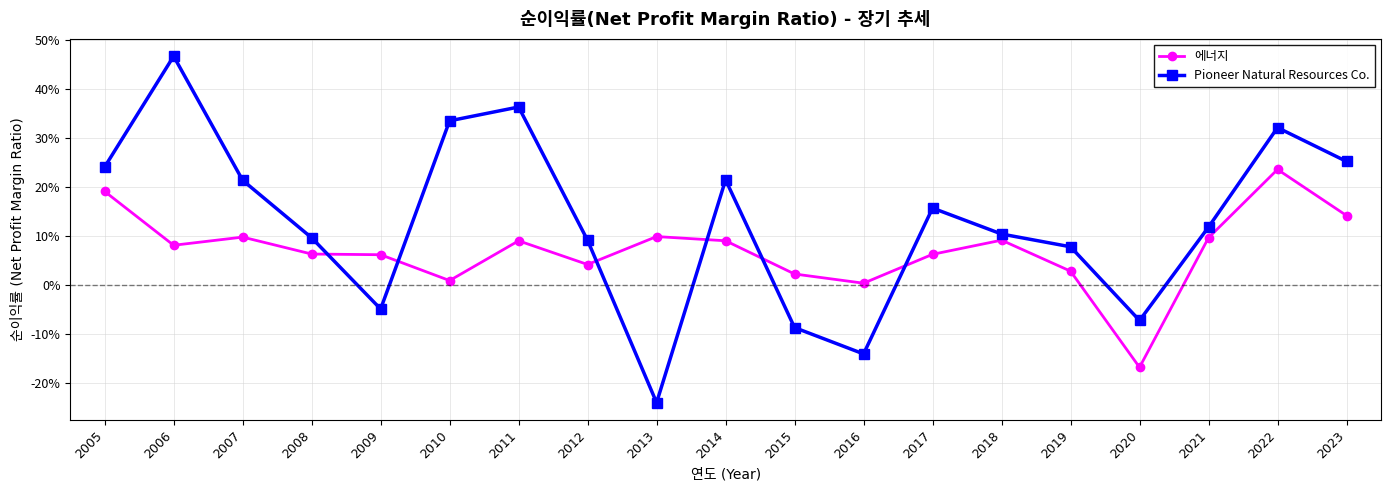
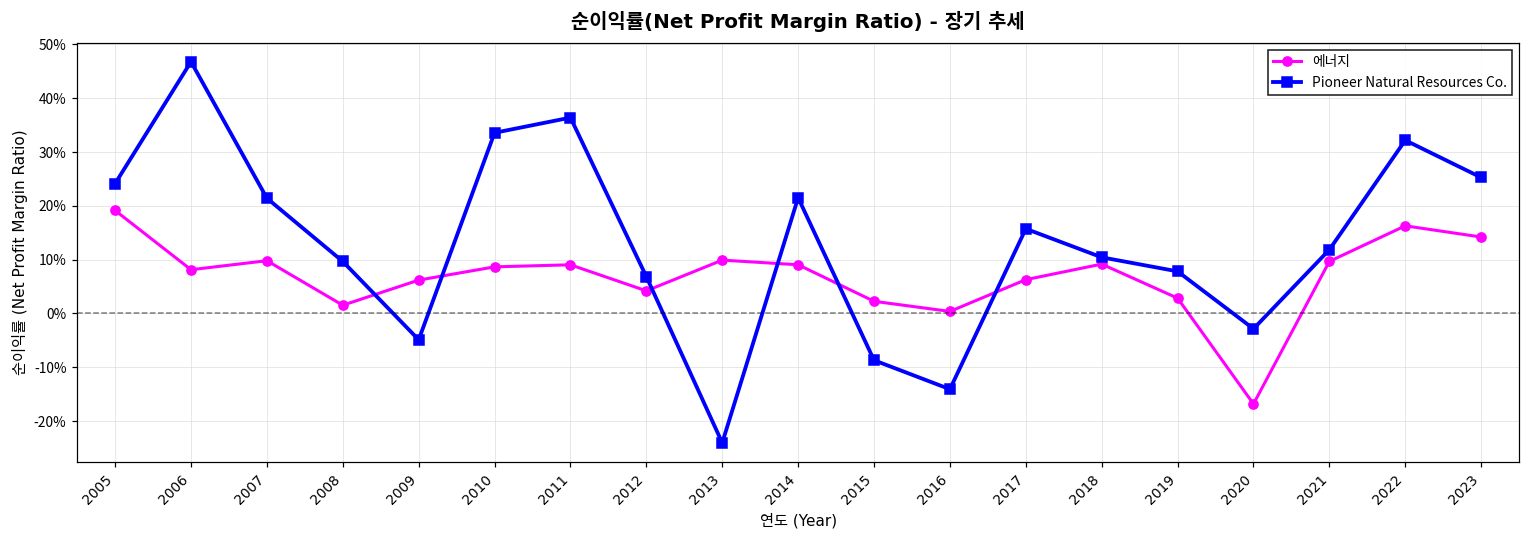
에너지, 2008: 6% -> 2%
에너지, 2010: 1% -> 9%
Pioneer Natural Resources Co., 2012: 9% -> 7%
Pioneer Natural Resources Co., 2020: -7% -> -3%
에너지, 2022: 24% -> 16%
